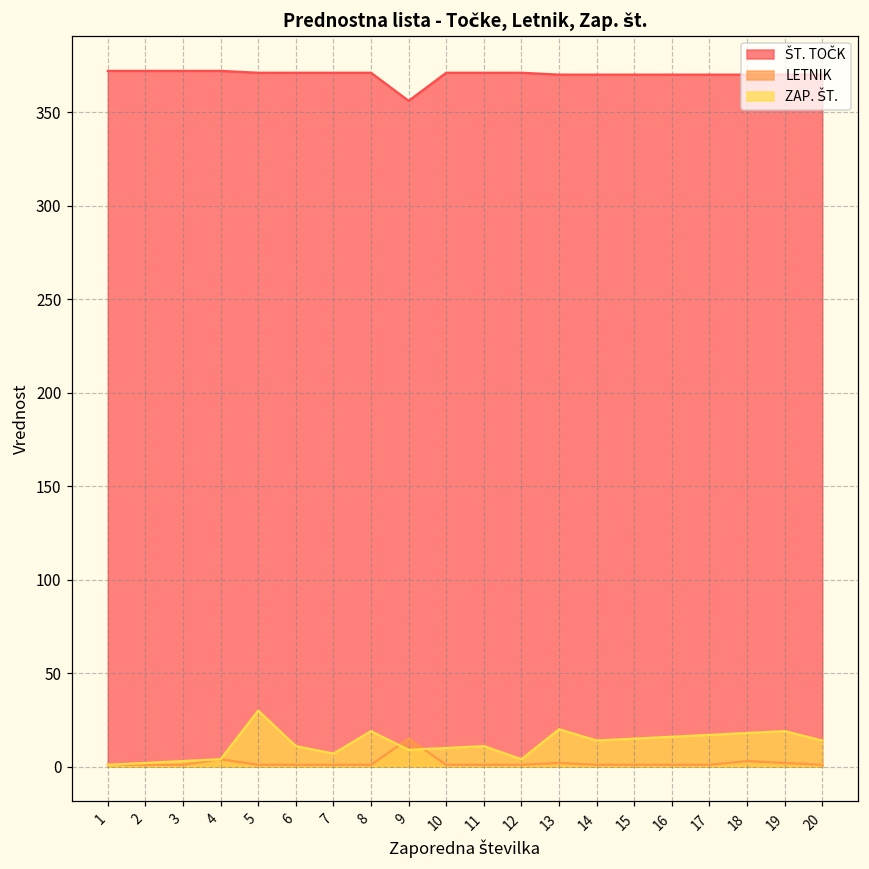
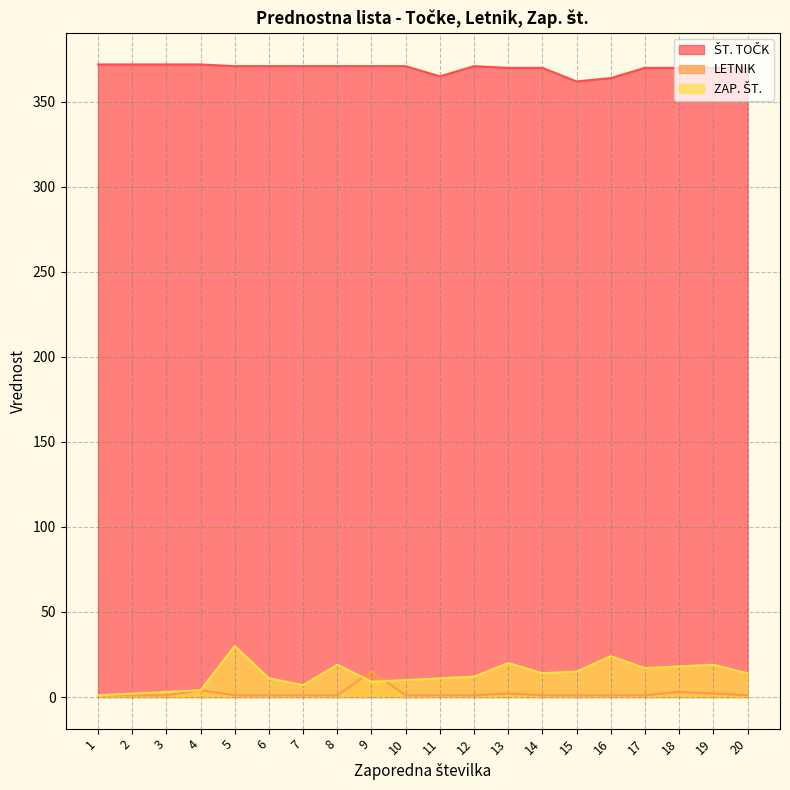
ŠT. TOČK, 9: 356 -> 371
ŠT. TOČK, 11: 371 -> 365
ZAP. ŠT., 12: 4 -> 12
ŠT. TOČK, 15: 370 -> 362
ŠT. TOČK, 16: 370 -> 364
ZAP. ŠT., 16: 16 -> 24
